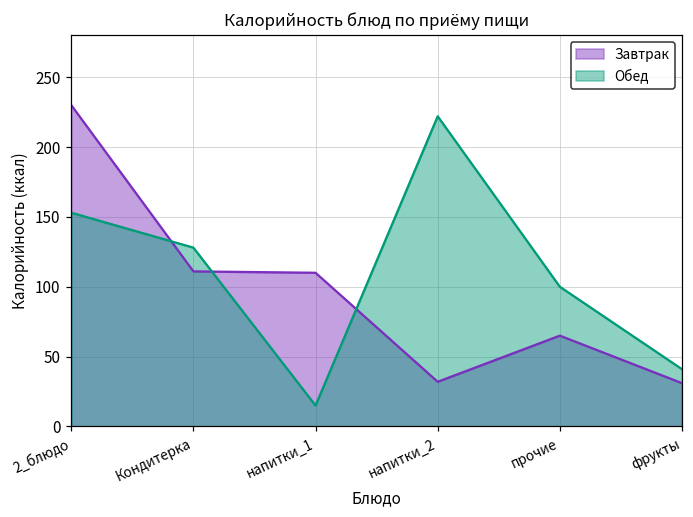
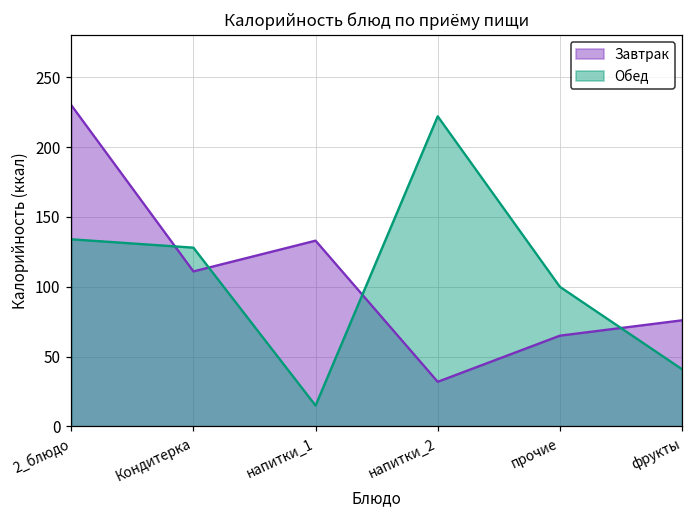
Обед, 2_блюдо: 153 -> 134
Завтрак, напитки_1: 110 -> 133
Завтрак, фрукты: 31 -> 76
